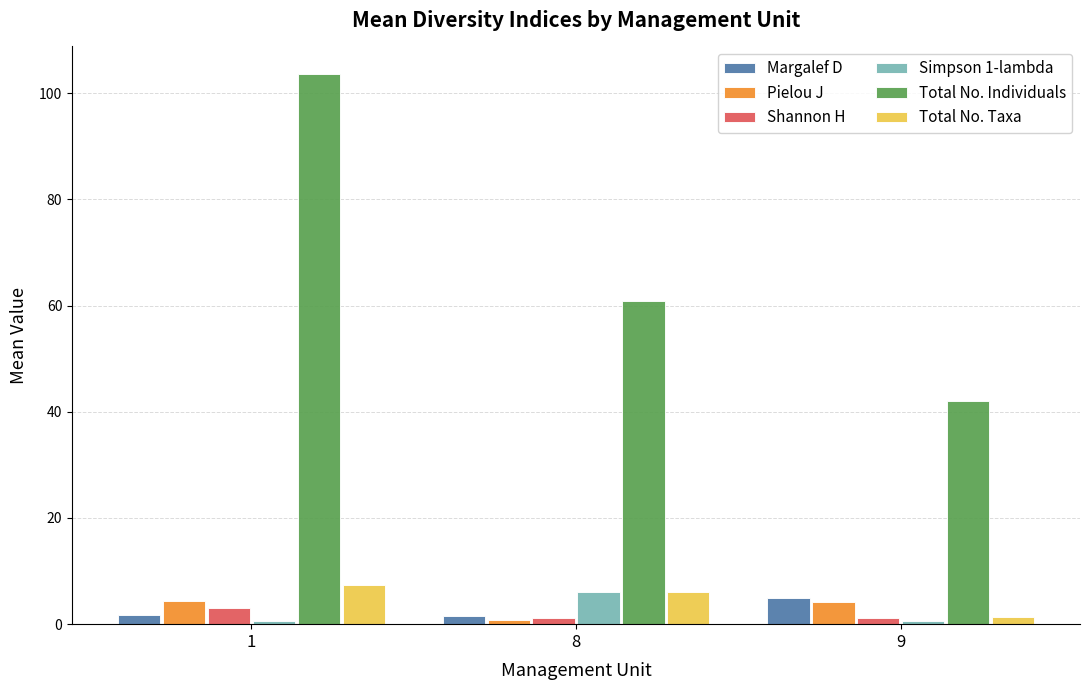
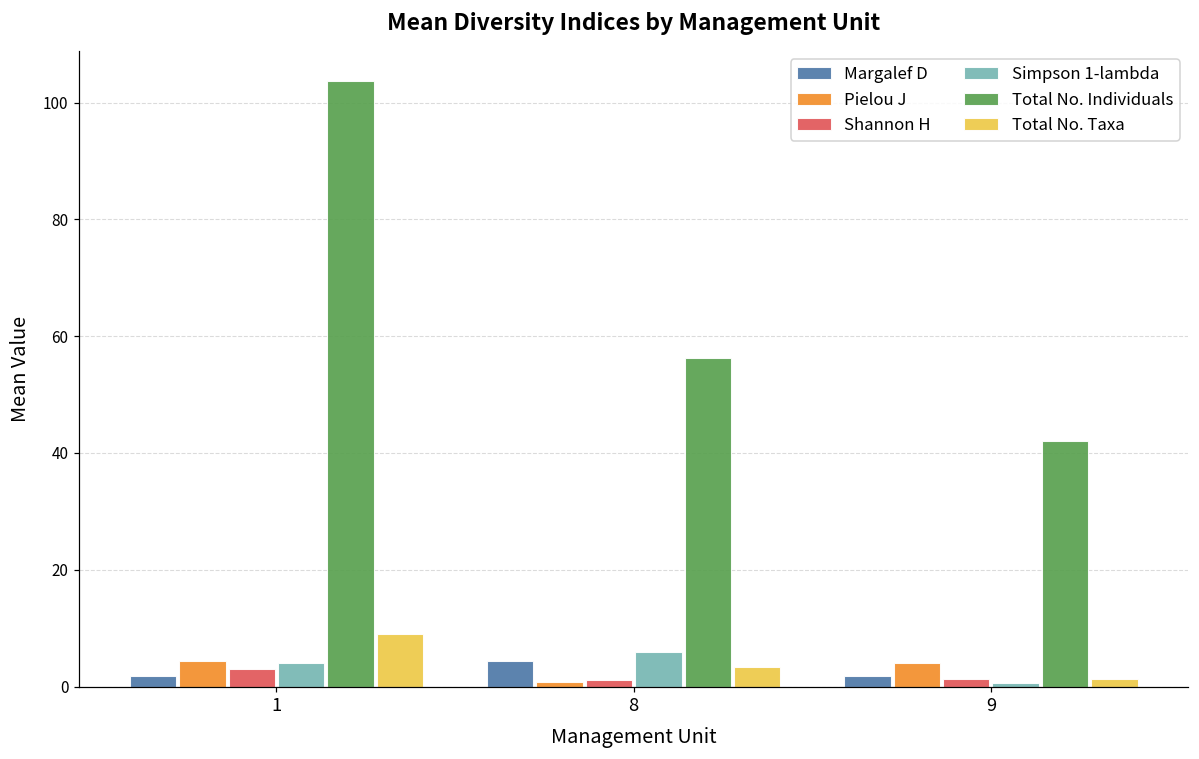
Simpson 1-lambda, 1: 1 -> 4
Total No. Taxa, 1: 7 -> 9
Margalef D, 8: 2 -> 4
Total No. Individuals, 8: 61 -> 56
Total No. Taxa, 8: 6 -> 3
Margalef D, 9: 5 -> 2
